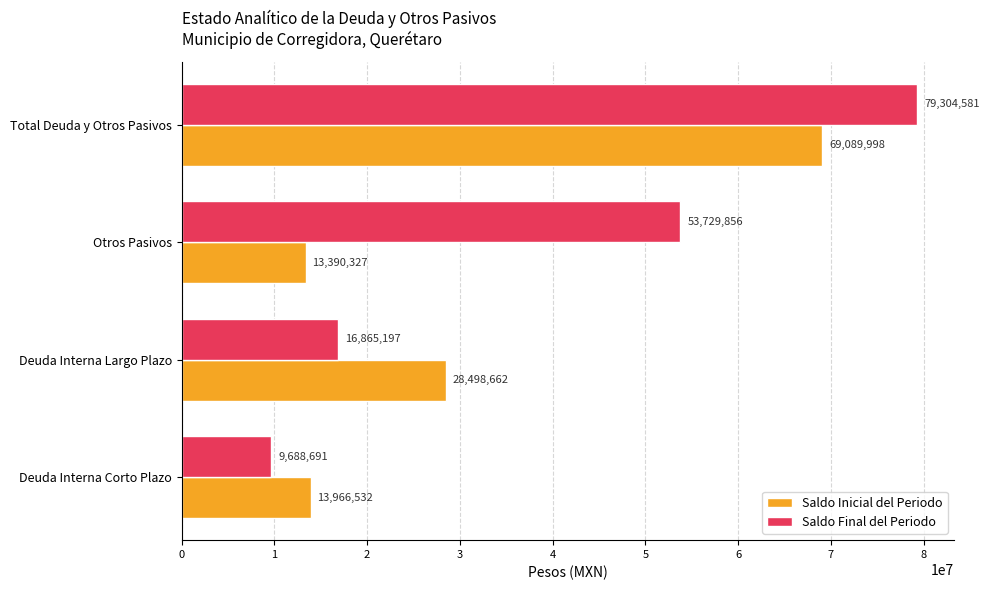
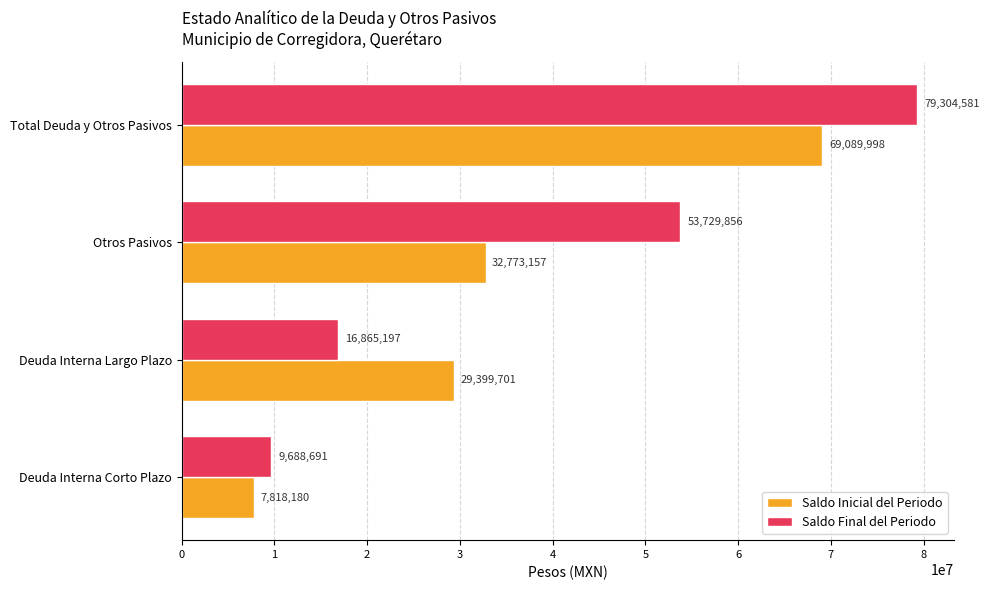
Saldo Inicial del Periodo, Otros Pasivos: 13,390,327 -> 32,773,157
Saldo Inicial del Periodo, Deuda Interna Largo Plazo: 28,498,662 -> 29,399,701
Saldo Inicial del Periodo, Deuda Interna Corto Plazo: 13,966,532 -> 7,818,180
